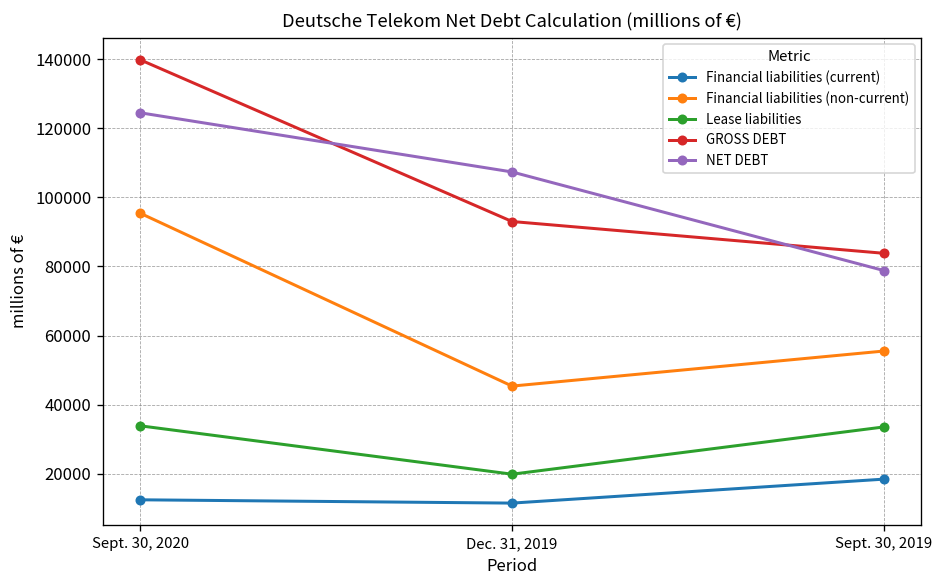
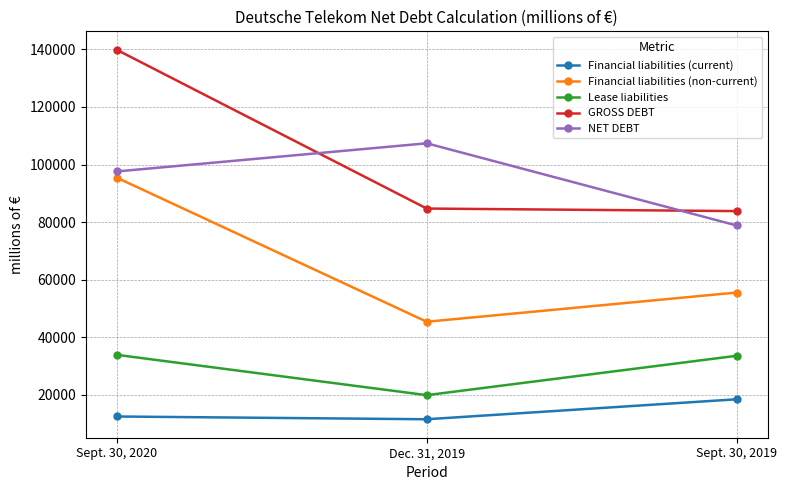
NET DEBT, Sept. 30, 2020: 125000 -> 98000
GROSS DEBT, Dec. 31, 2019: 93000 -> 85000
